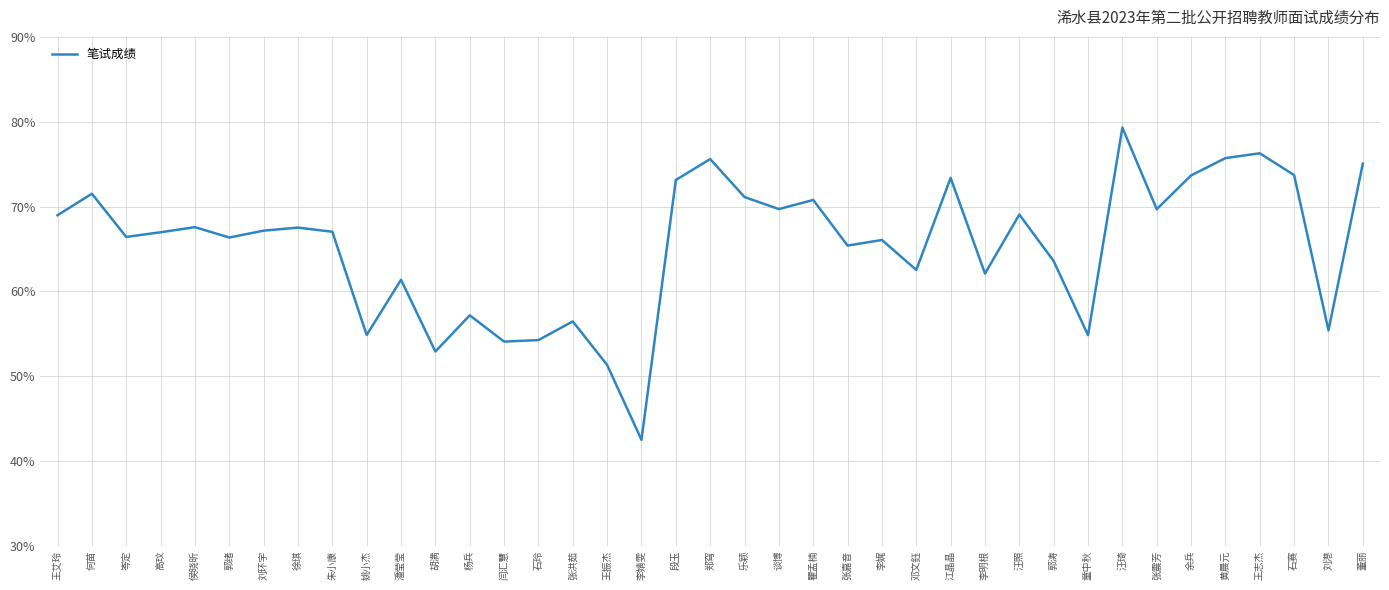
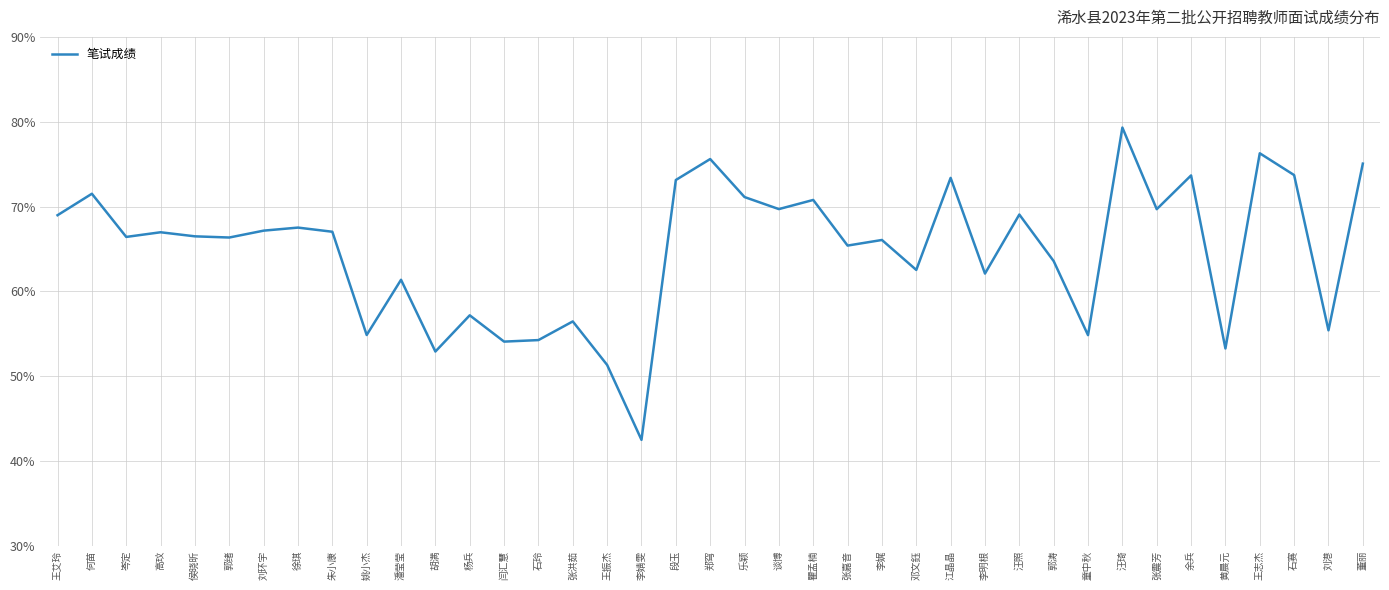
侯晓昕: 68% -> 66%
黄晨元: 76% -> 53%
